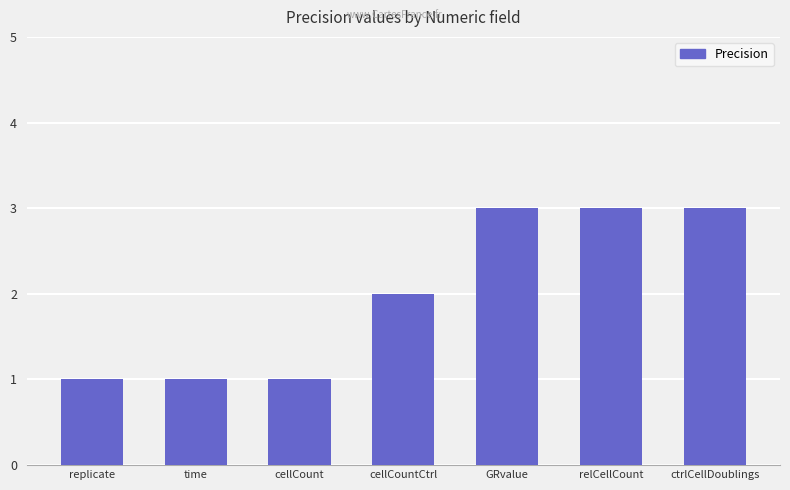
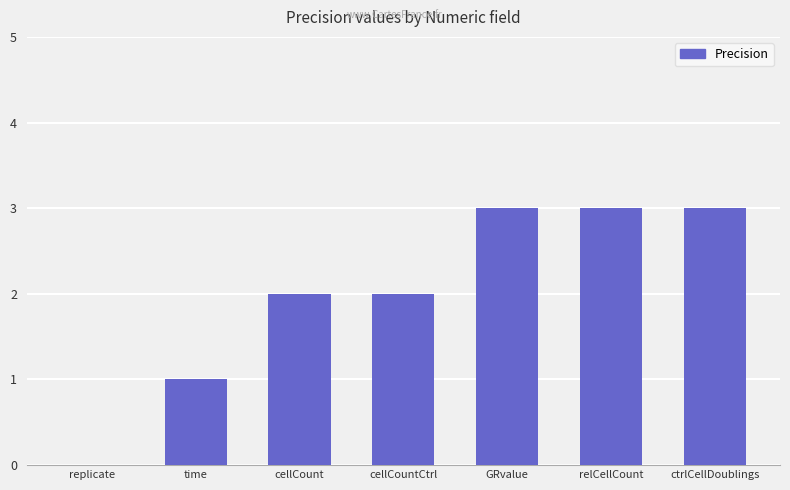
replicate: 1 -> 0
cellCount: 1 -> 2
